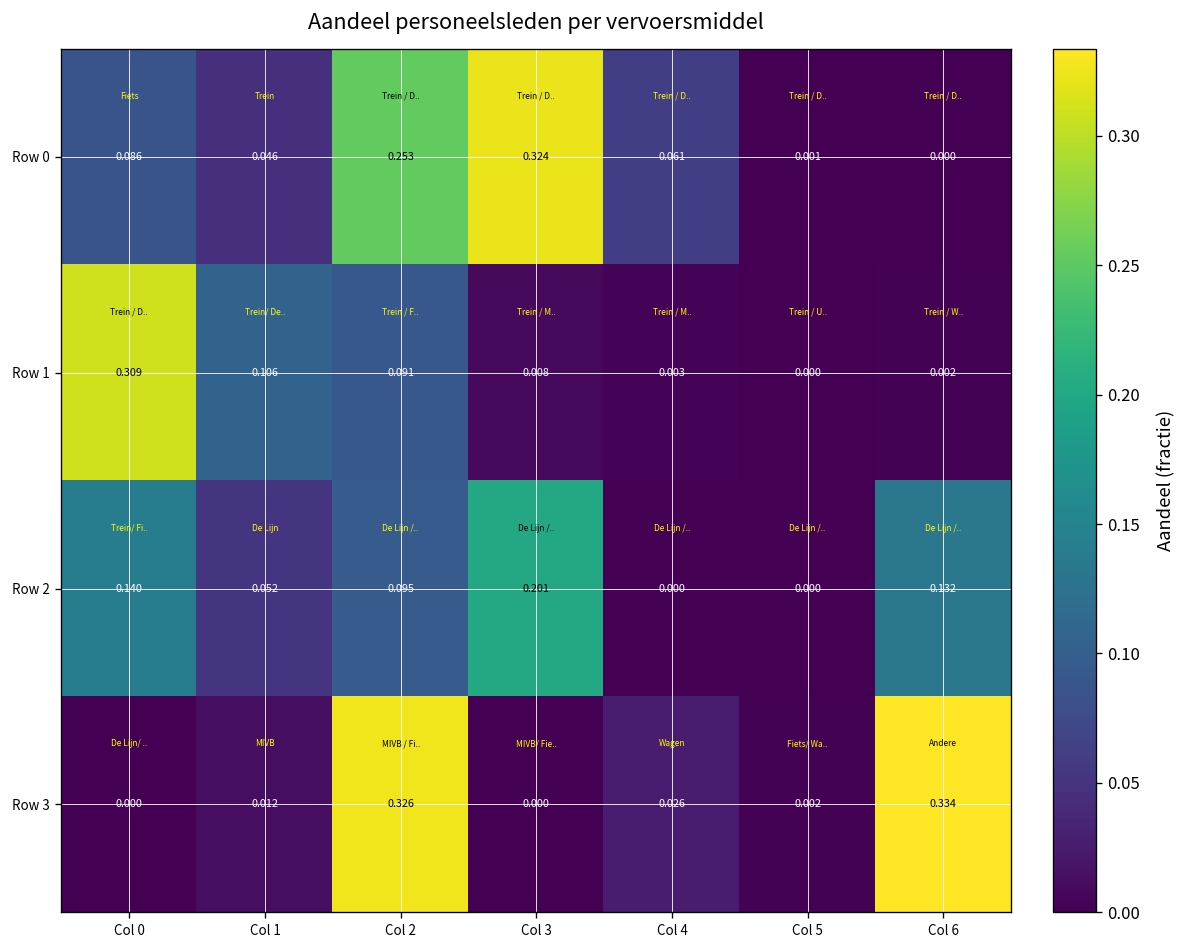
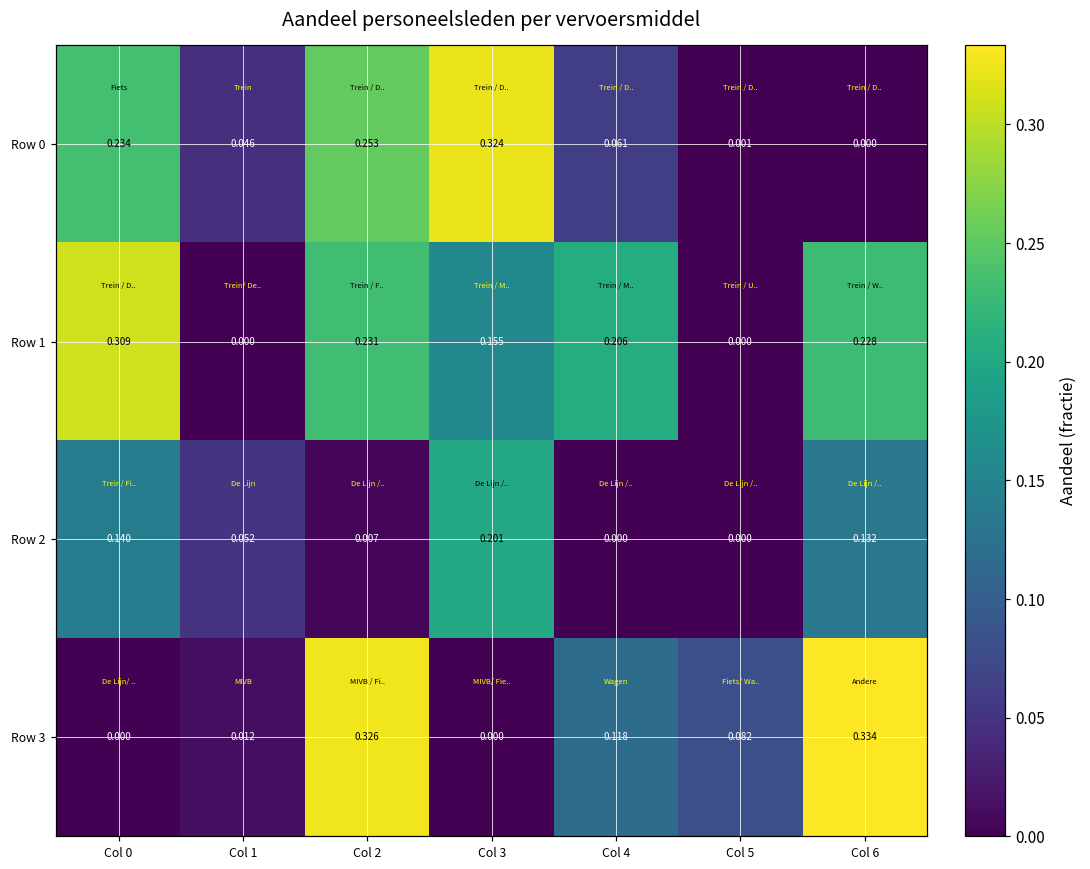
Row 0, Col 0: 0.086 -> 0.234
Row 1, Col 1: 0.106 -> 0.000
Row 1, Col 2: 0.091 -> 0.231
Row 1, Col 3: 0.008 -> 0.155
Row 1, Col 4: 0.003 -> 0.206
Row 1, Col 6: 0.002 -> 0.228
Row 2, Col 2: 0.095 -> 0.007
Row 3, Col 4: 0.026 -> 0.118
Row 3, Col 5: 0.002 -> 0.082
